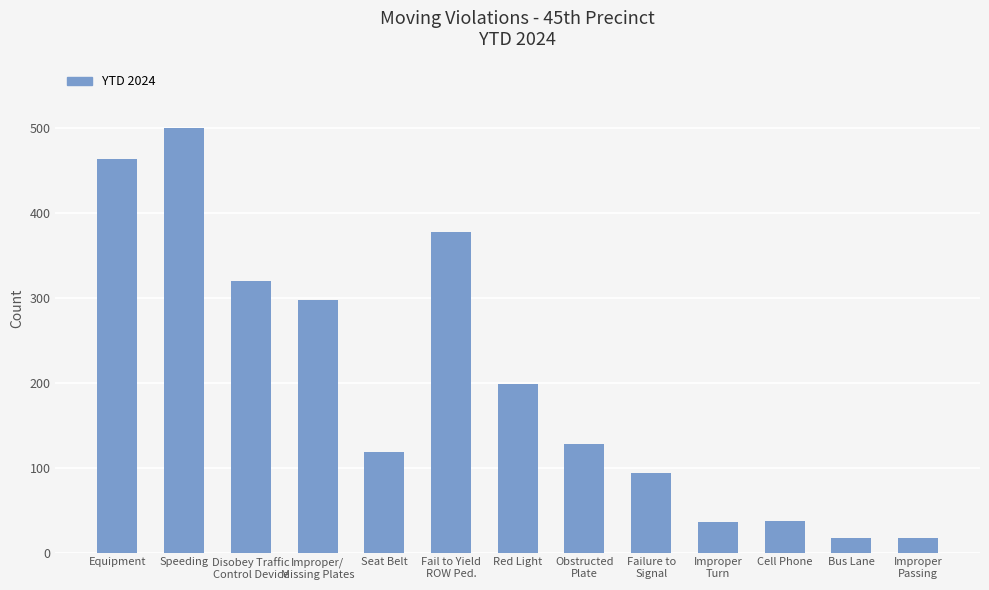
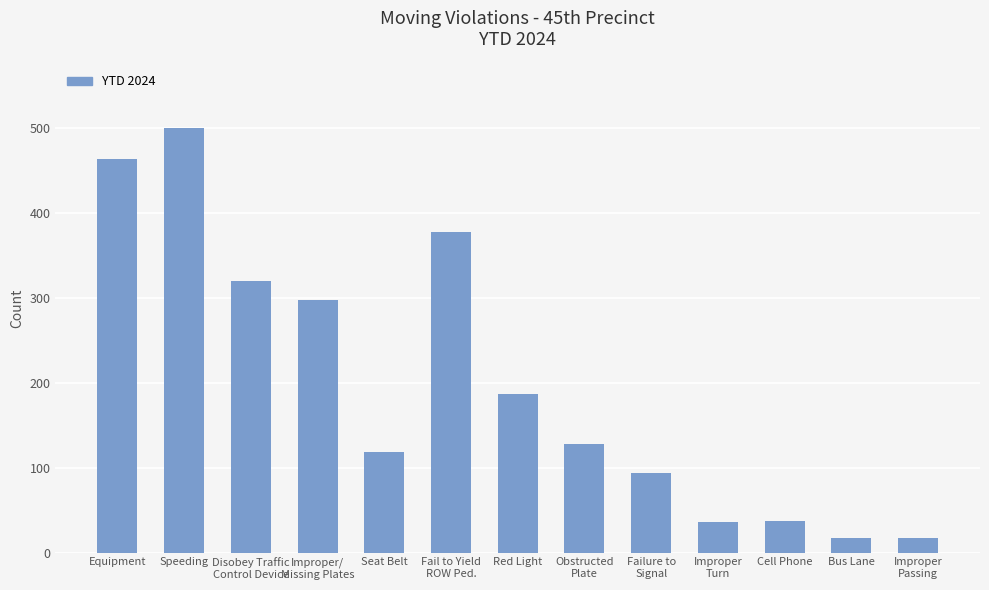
Red Light: 200 -> 190
